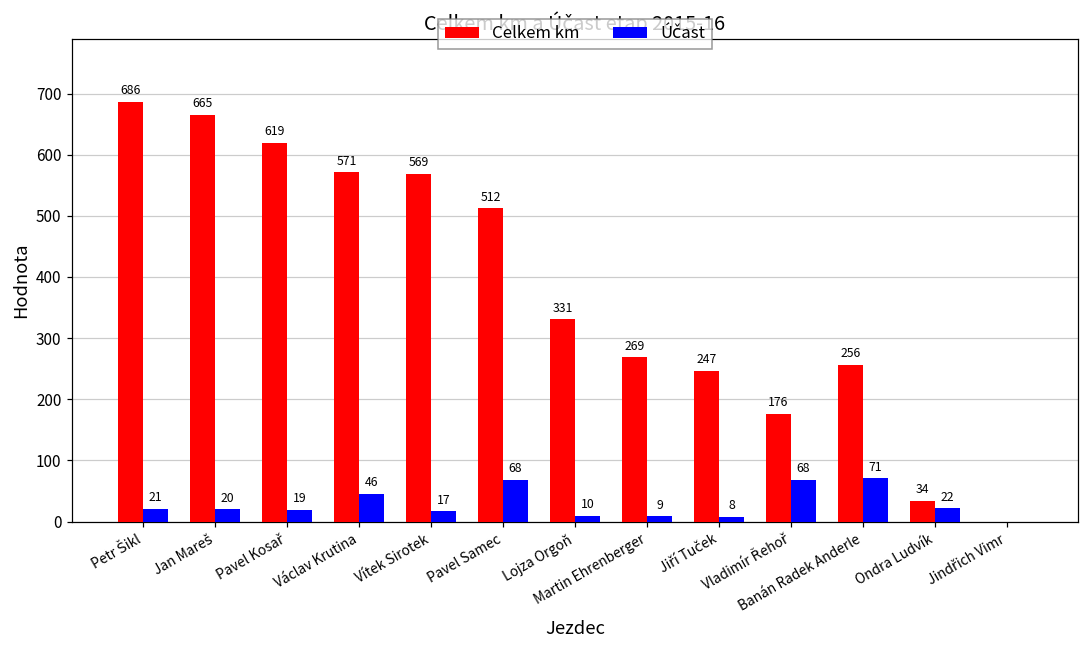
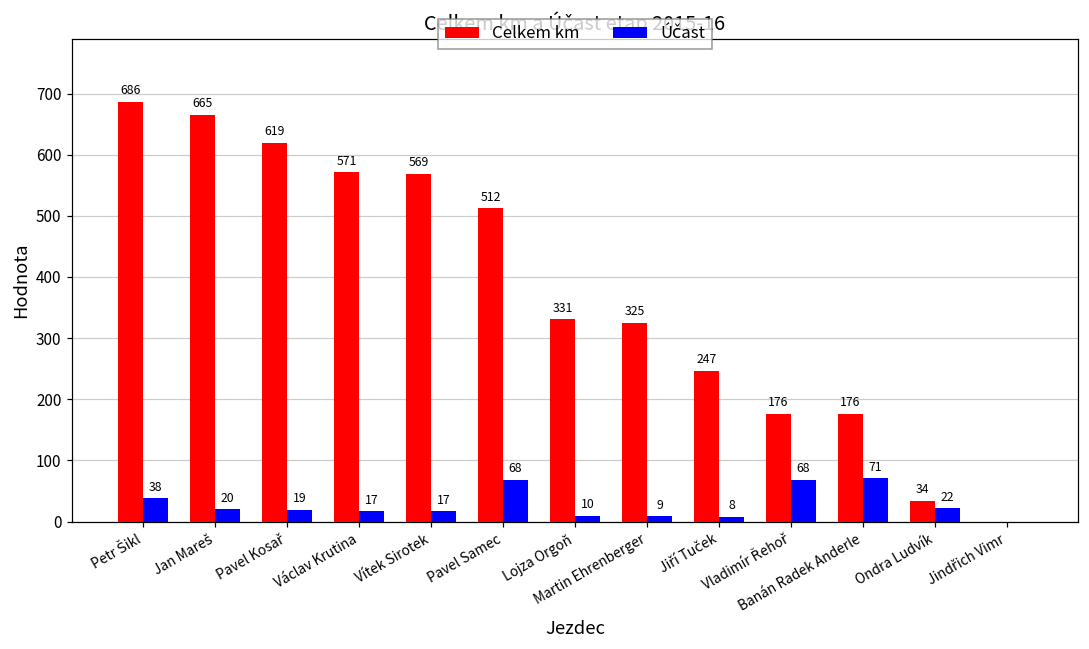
Účast, Petr Šikl: 21 -> 38
Účast, Václav Krutina: 46 -> 17
Celkem km, Martin Ehrenberger: 269 -> 325
Celkem km, Banán Radek Anderle: 256 -> 176
